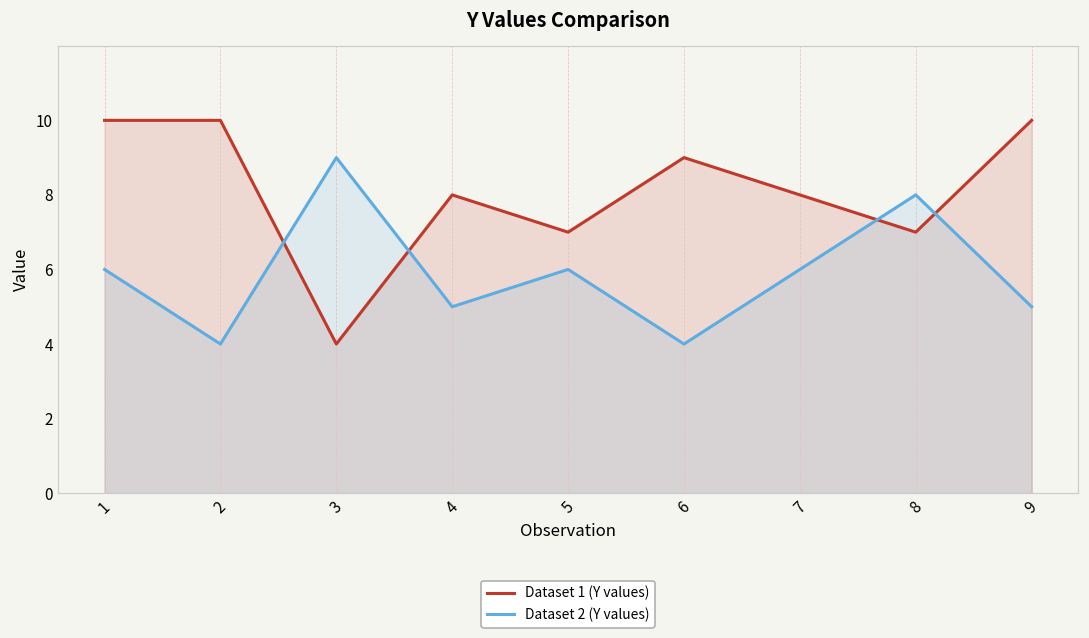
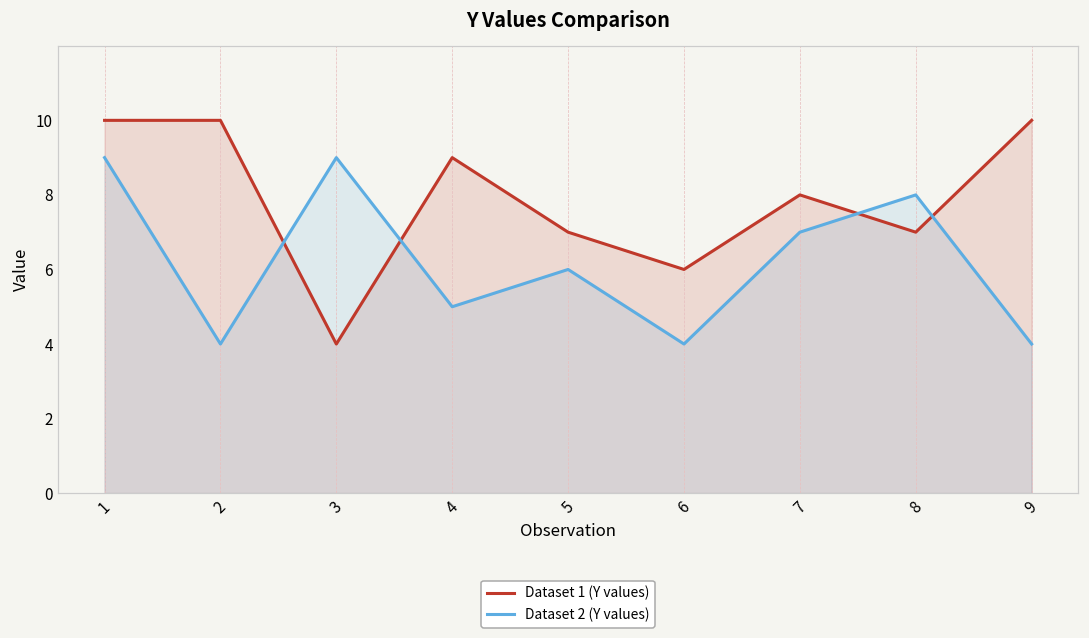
Dataset 2 (Y values), 1: 6 -> 9
Dataset 1 (Y values), 4: 8 -> 9
Dataset 1 (Y values), 6: 9 -> 6
Dataset 2 (Y values), 7: 6 -> 7
Dataset 2 (Y values), 9: 5 -> 4
